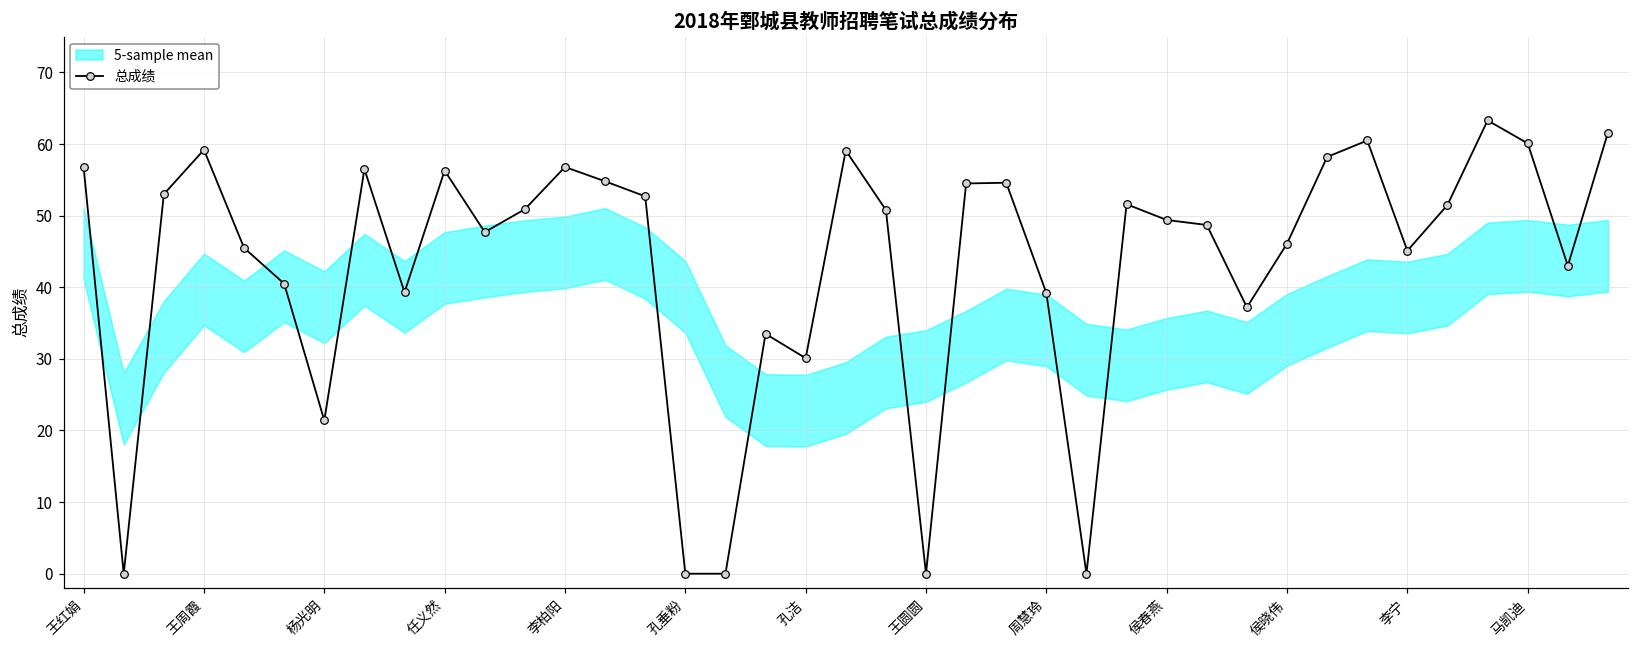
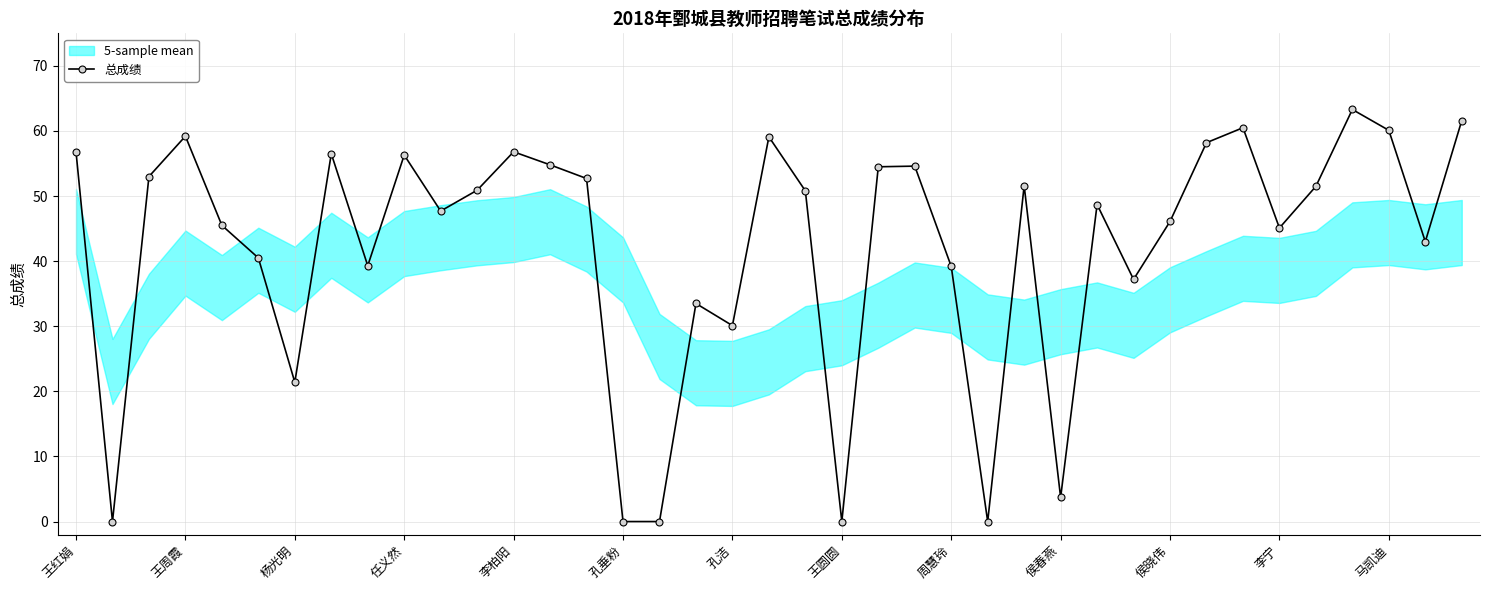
总成绩, 侯春燕: 49 -> 4
